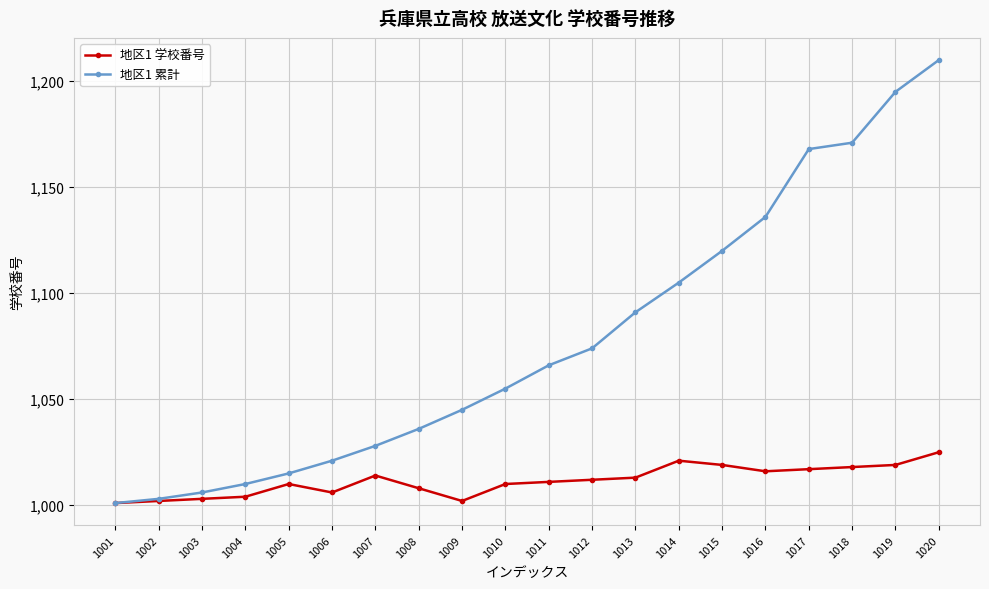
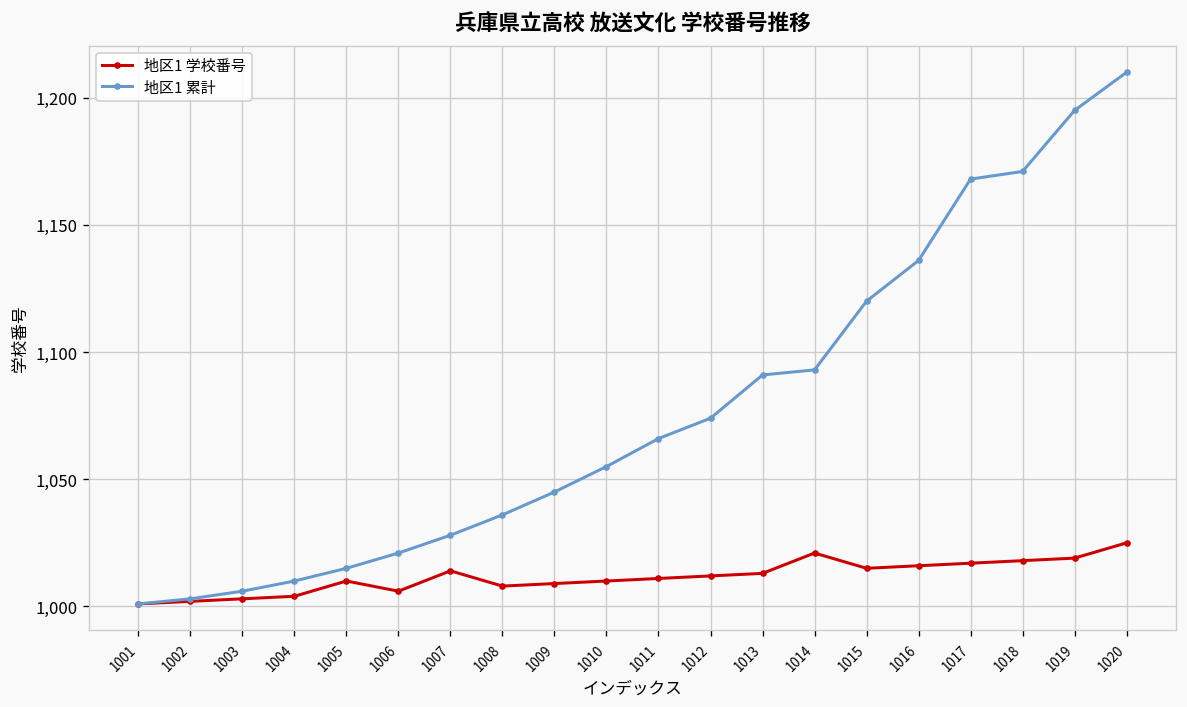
地区1 学校番号, 1009: 1,002 -> 1,009
地区1 累計, 1014: 1,105 -> 1,093
地区1 学校番号, 1015: 1,019 -> 1,015
